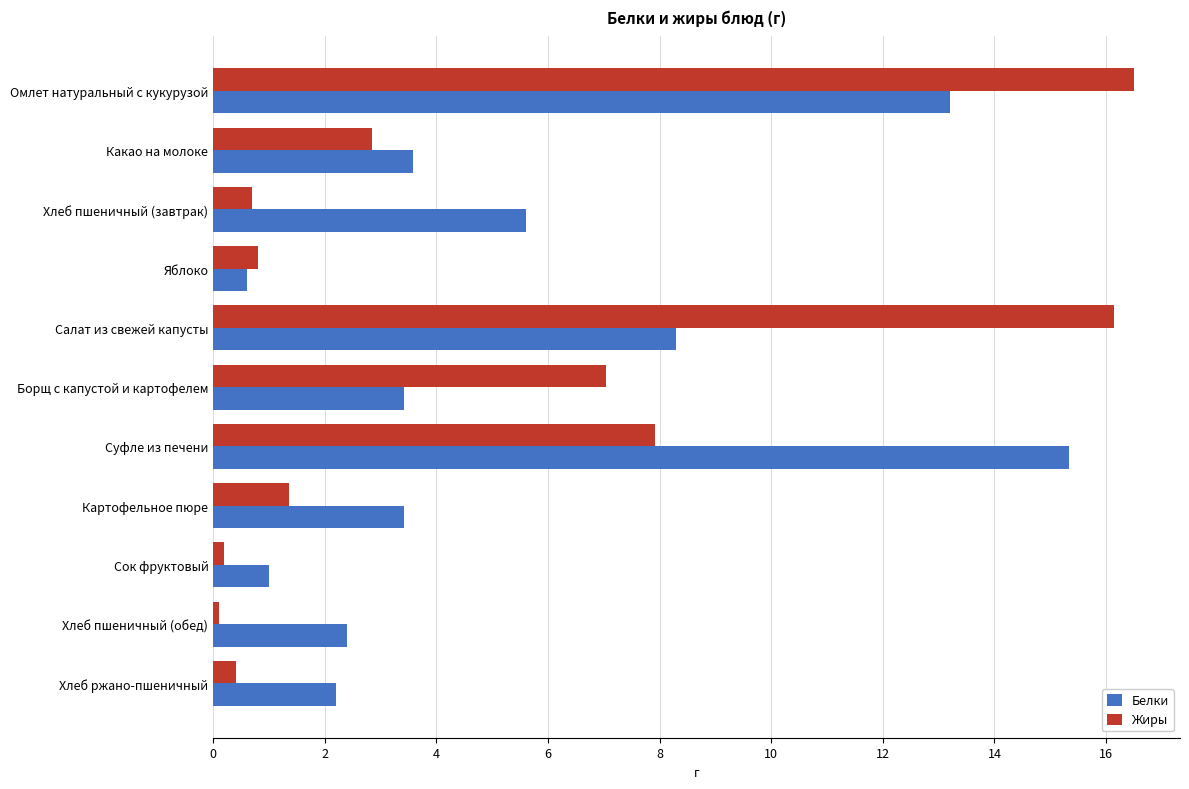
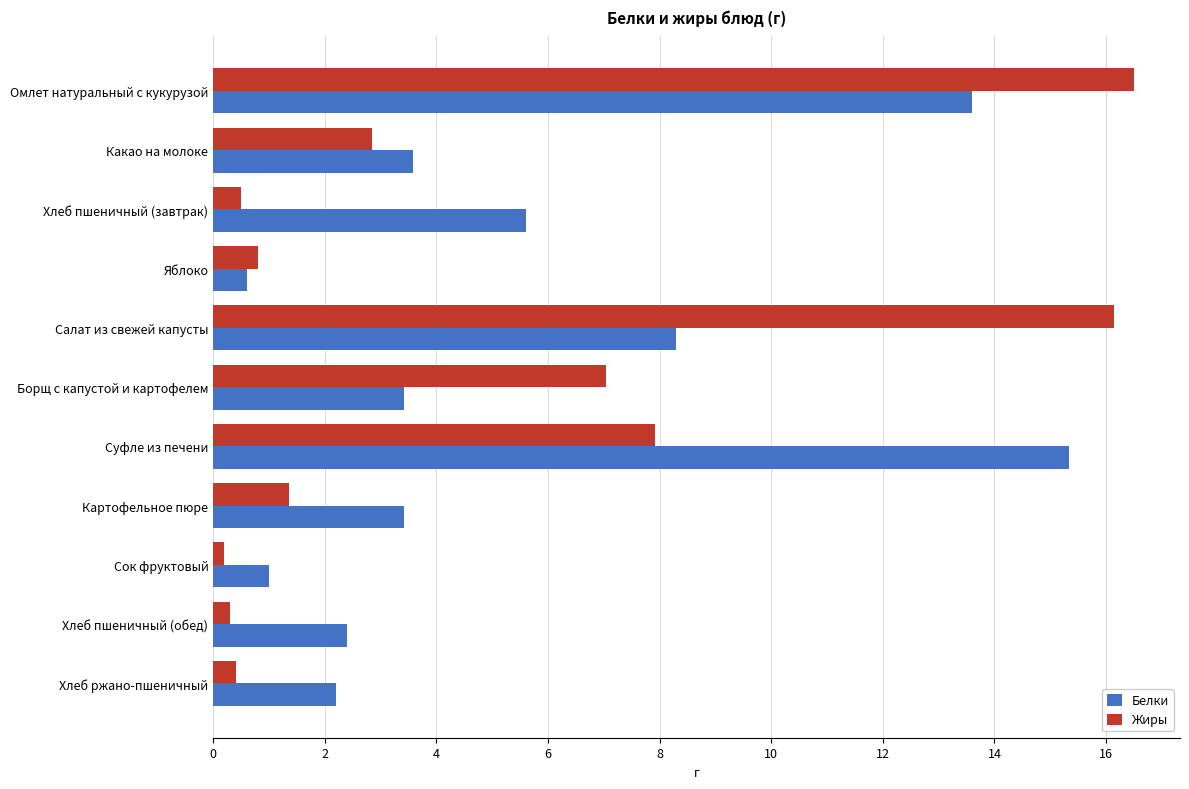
Белки, Омлет натуральный с кукурузой: 13.2 -> 13.6
Жиры, Хлеб пшеничный (завтрак): 0.7 -> 0.5
Жиры, Хлеб пшеничный (обед): 0.1 -> 0.3
